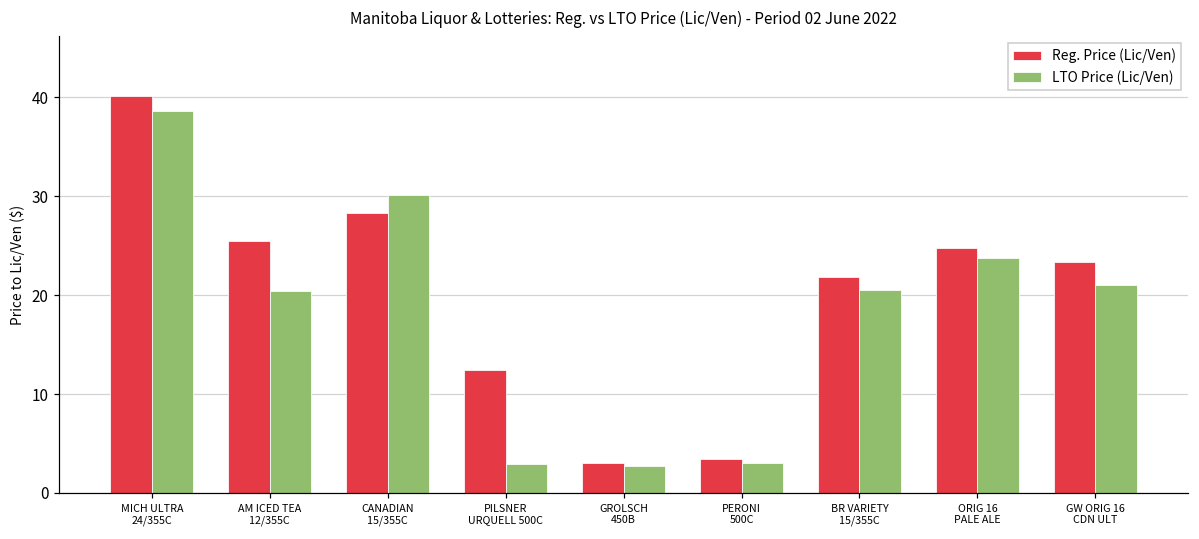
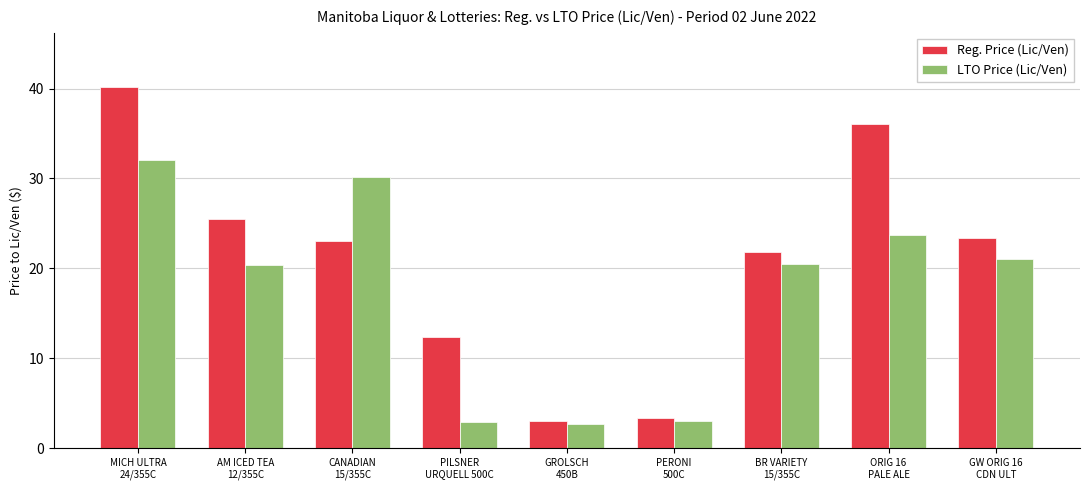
LTO Price (Lic/Ven), MICH ULTRA 24/355C: 39 -> 32
Reg. Price (Lic/Ven), CANADIAN 15/355C: 28 -> 23
Reg. Price (Lic/Ven), ORIG 16 PALE ALE: 25 -> 36
